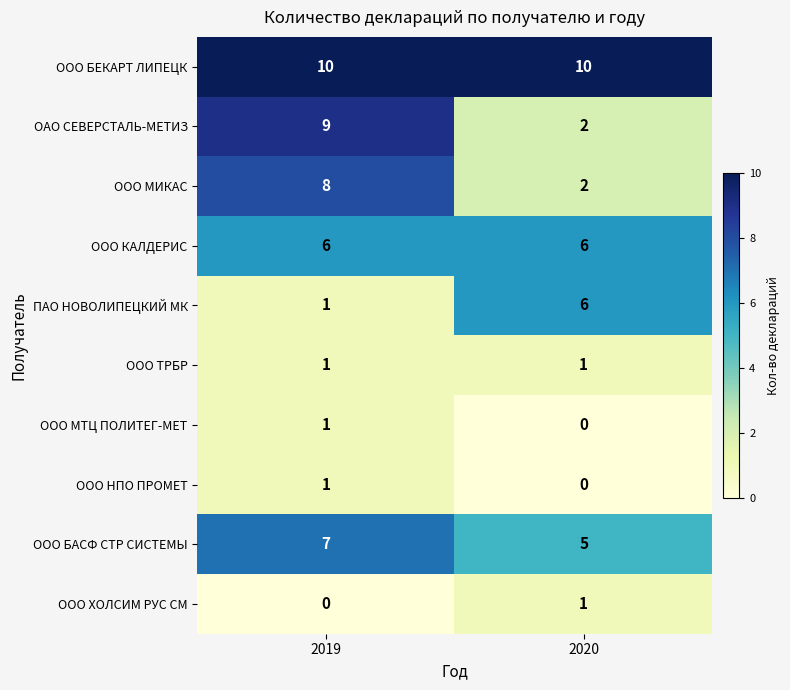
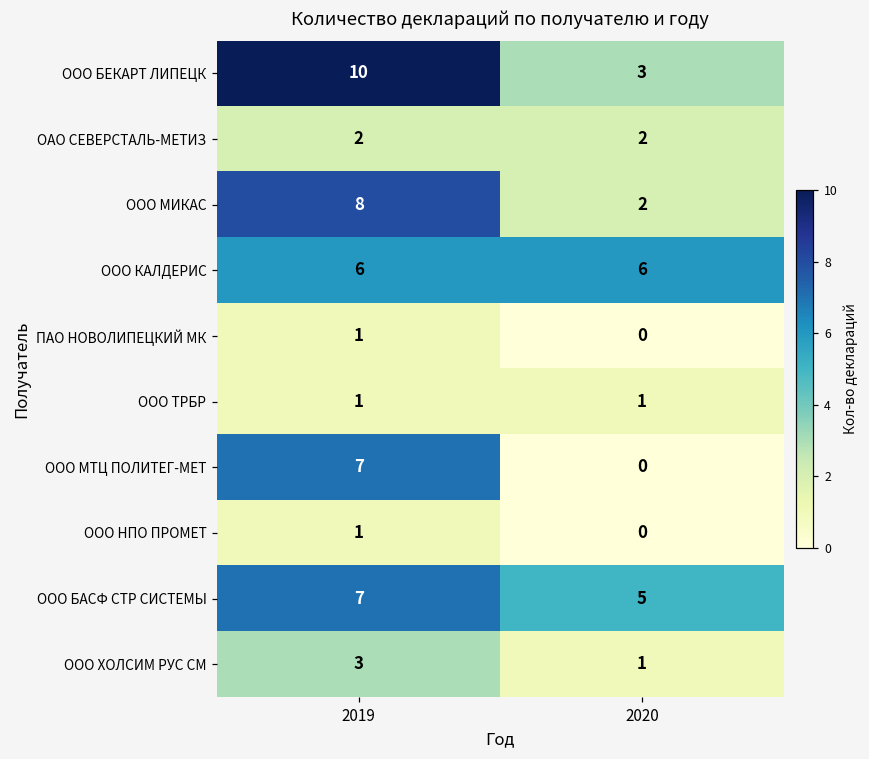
ООО БЕКАРТ ЛИПЕЦК, 2020: 10 -> 3
ОАО СЕВЕРСТАЛЬ-МЕТИЗ, 2019: 9 -> 2
ПАО НОВОЛИПЕЦКИЙ МК, 2020: 6 -> 0
ООО МТЦ ПОЛИТЕГ-МЕТ, 2019: 1 -> 7
ООО ХОЛСИМ РУС СМ, 2019: 0 -> 3
